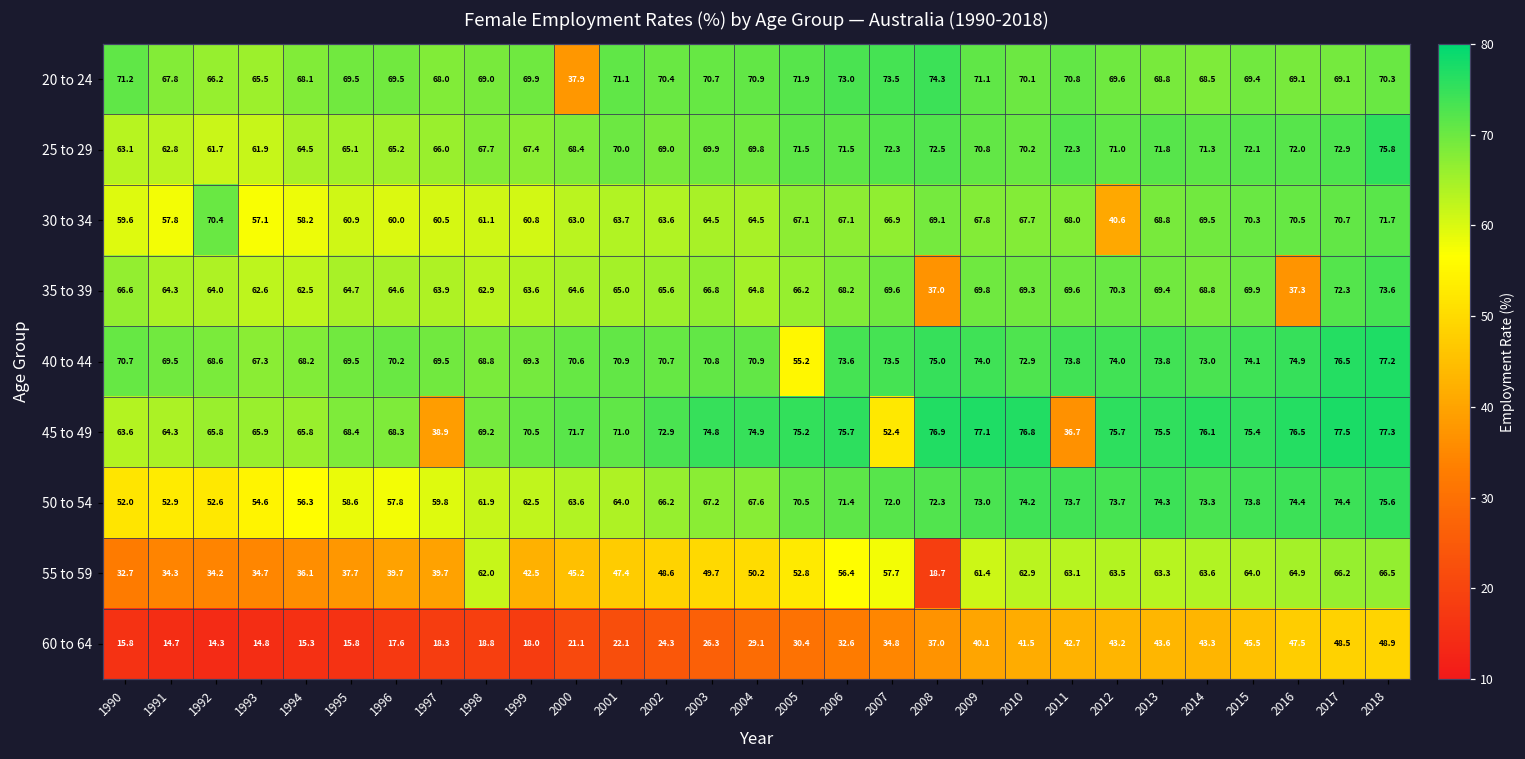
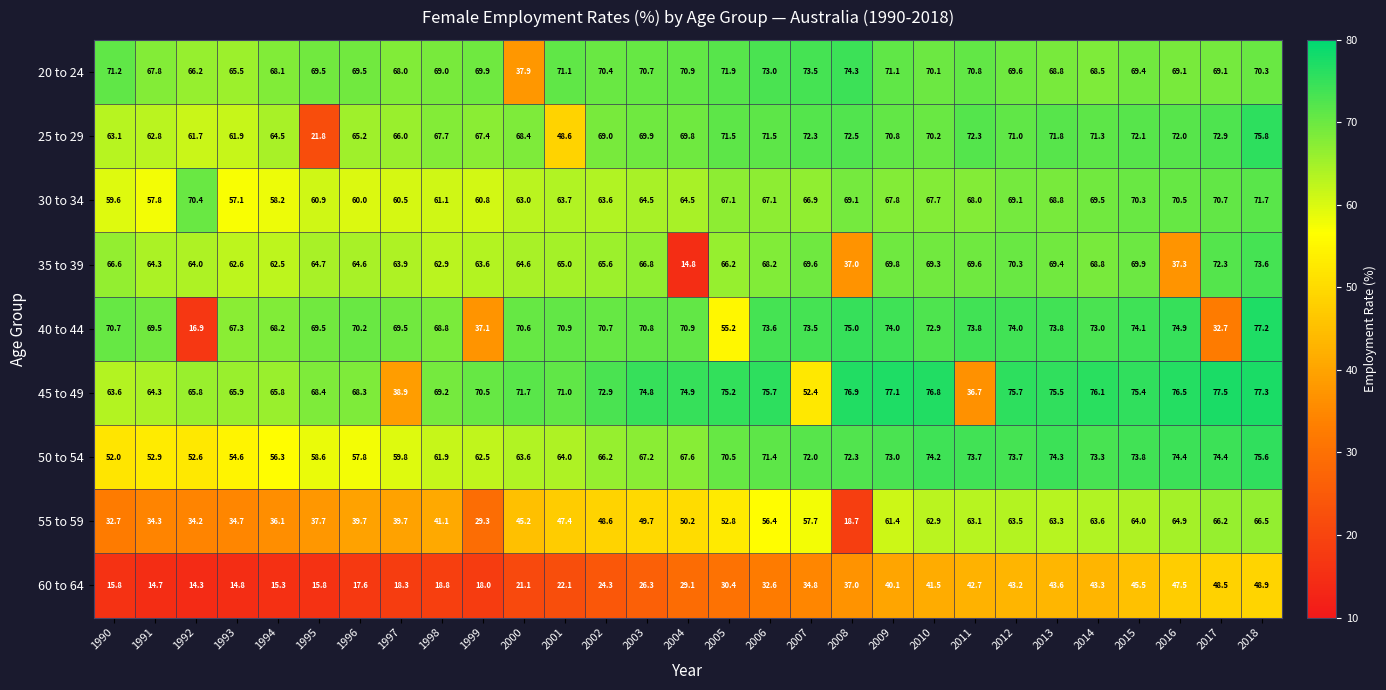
25 to 29, 1995: 65.1 -> 21.8
25 to 29, 2001: 70.0 -> 48.6
30 to 34, 2012: 40.6 -> 69.1
35 to 39, 2004: 64.8 -> 14.8
40 to 44, 1992: 68.6 -> 16.9
40 to 44, 1999: 69.3 -> 37.1
40 to 44, 2017: 76.5 -> 32.7
55 to 59, 1998: 62.0 -> 41.1
55 to 59, 1999: 42.5 -> 29.3
